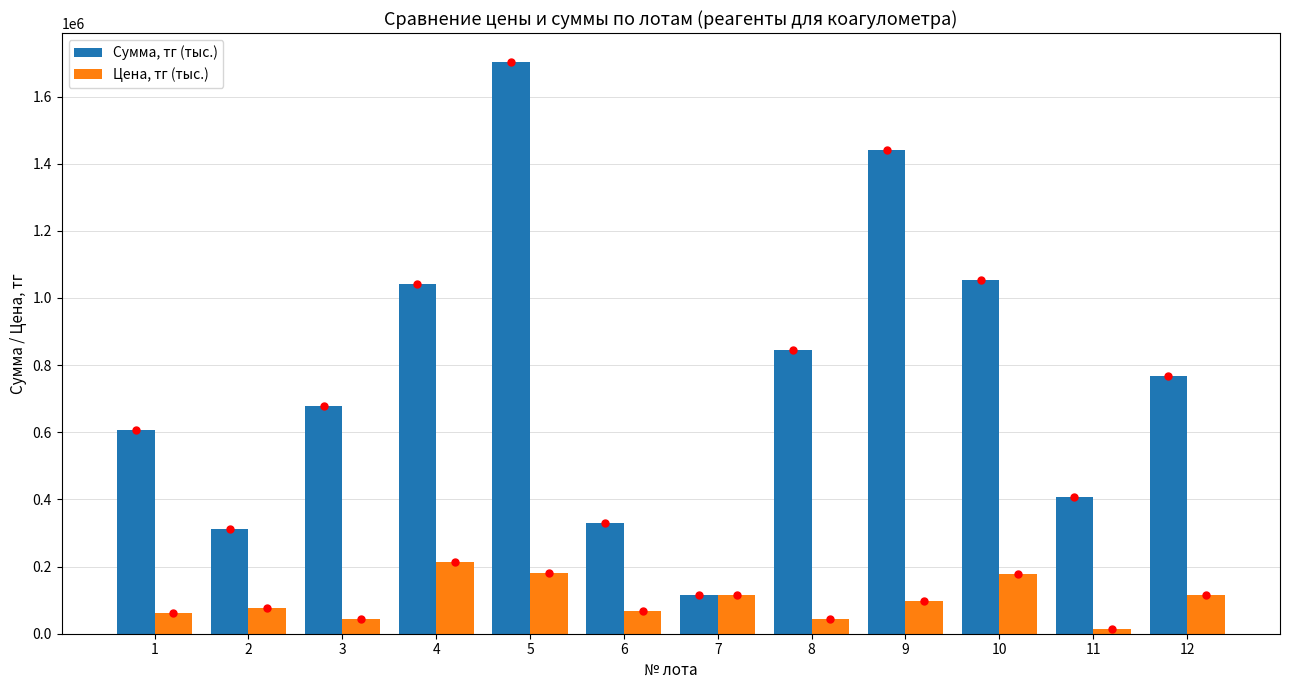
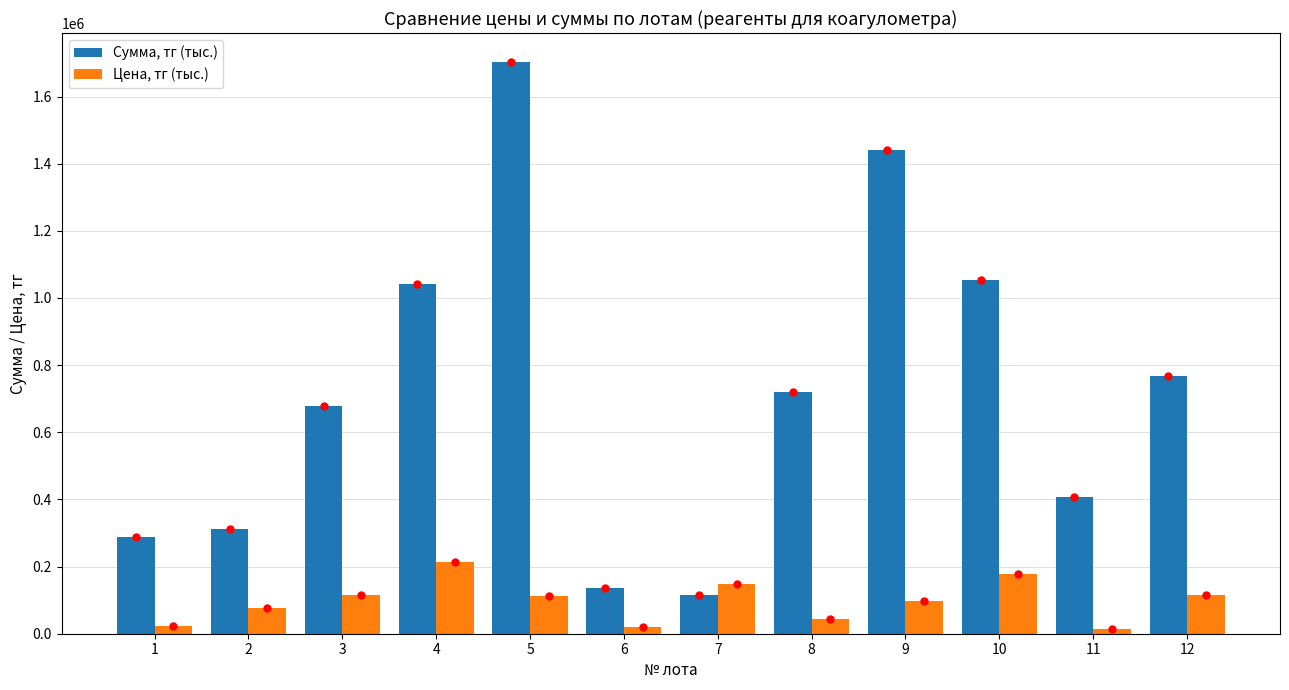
Сумма, тг (тыс.), 1: 610000 -> 290000
Цена, тг (тыс.), 1: 60000 -> 20000
Цена, тг (тыс.), 3: 50000 -> 120000
Цена, тг (тыс.), 5: 180000 -> 110000
Сумма, тг (тыс.), 6: 330000 -> 140000
Цена, тг (тыс.), 6: 70000 -> 20000
Цена, тг (тыс.), 7: 110000 -> 150000
Сумма, тг (тыс.), 8: 840000 -> 720000
